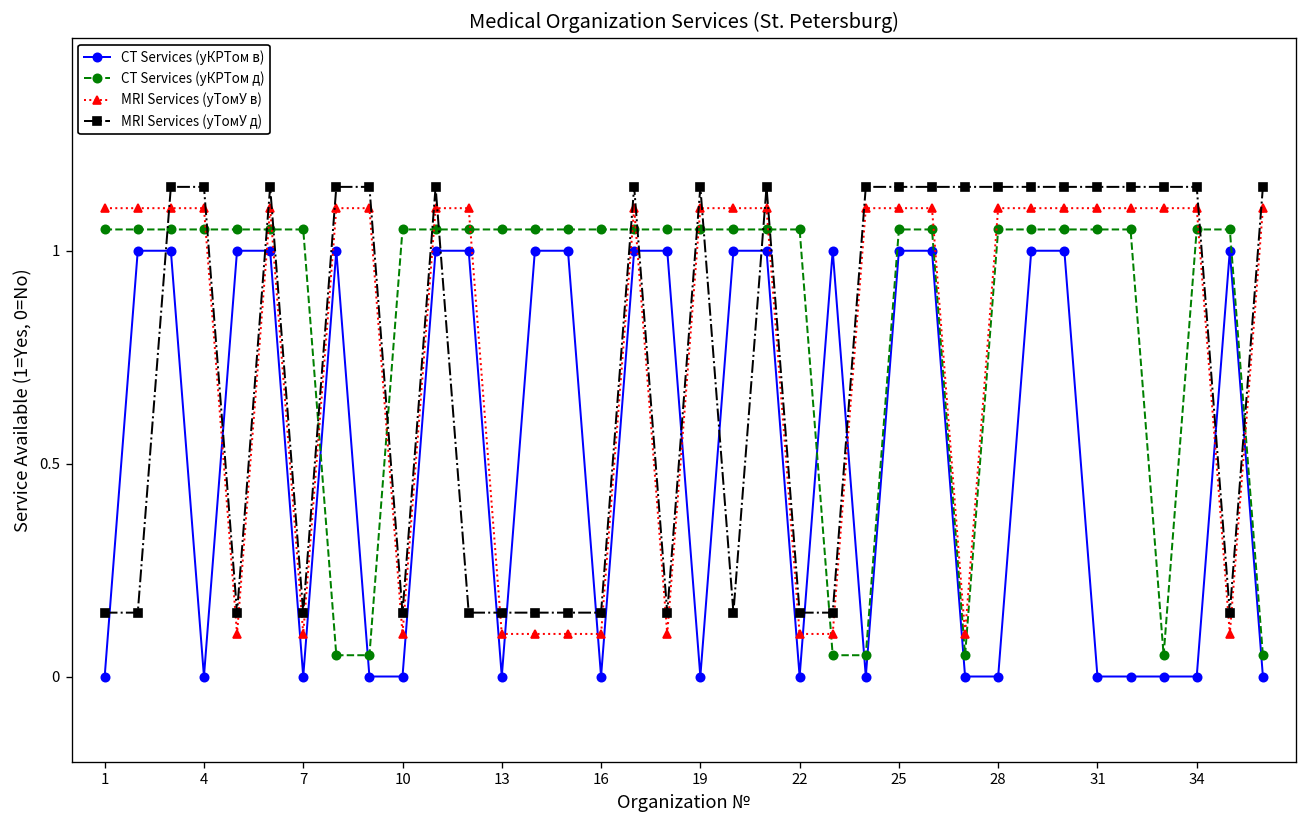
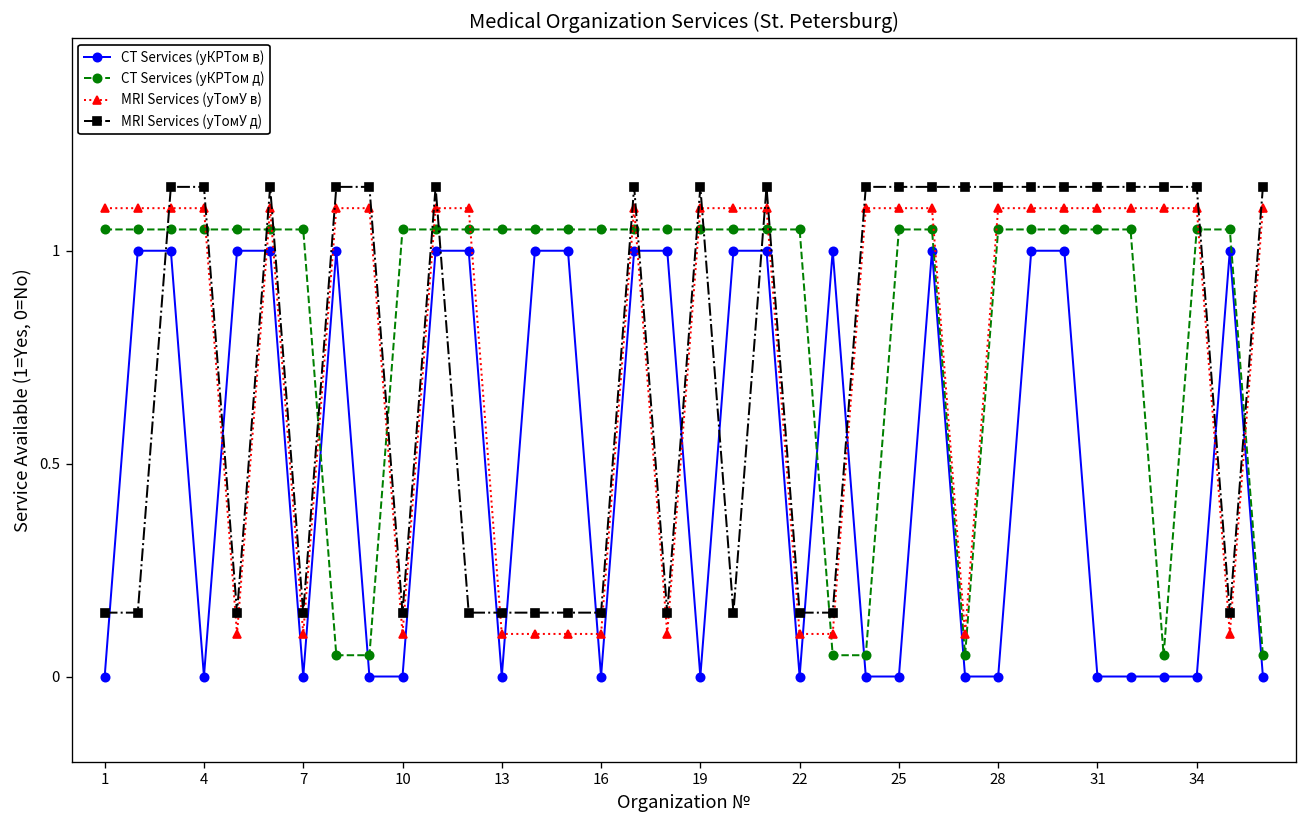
CT Services (уКРТом в), 25: 1 -> 0
